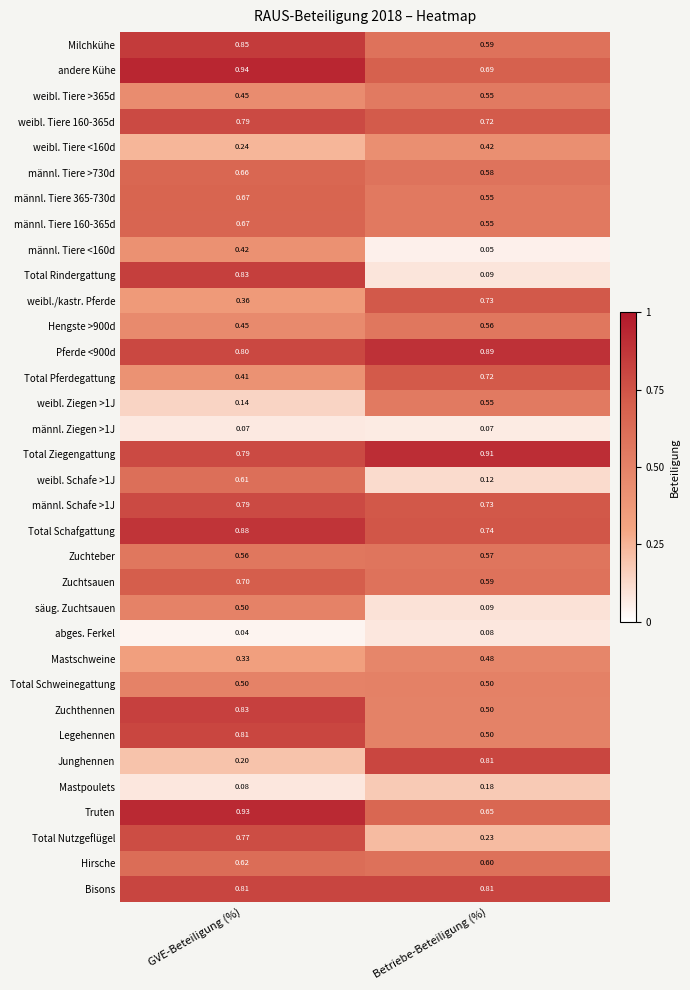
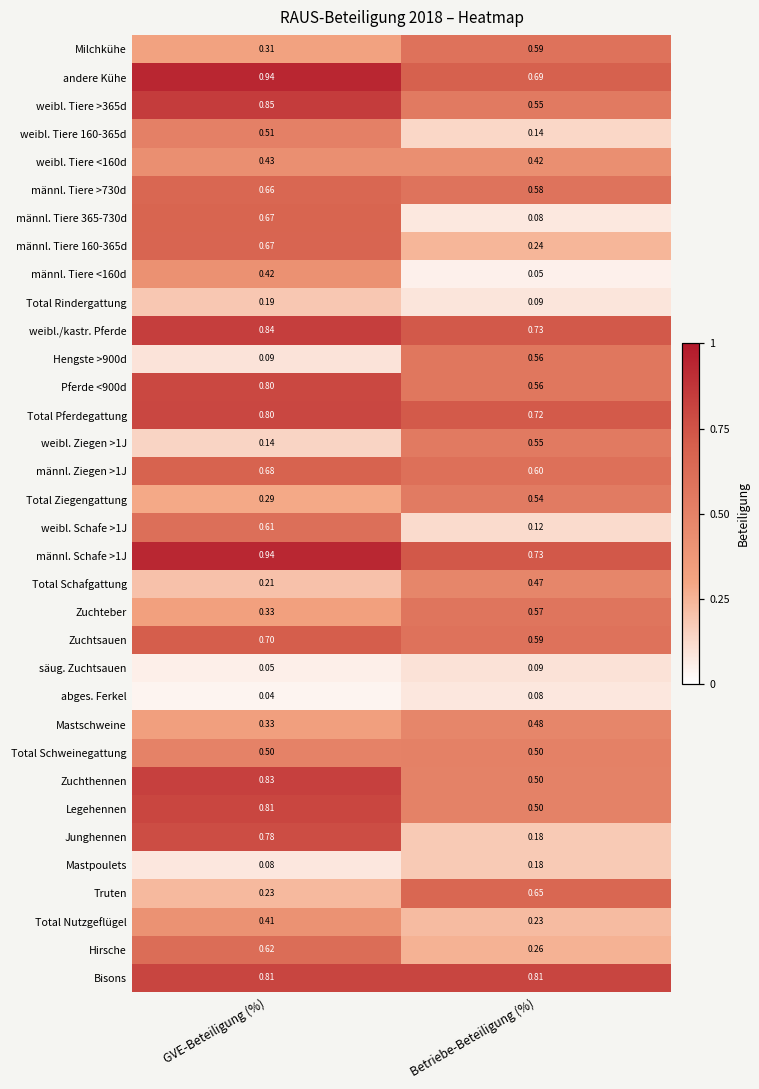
Milchkühe, GVE-Beteiligung (%): 0.85 -> 0.31
weibl. Tiere >365d, GVE-Beteiligung (%): 0.45 -> 0.85
weibl. Tiere 160-365d, GVE-Beteiligung (%): 0.79 -> 0.51
weibl. Tiere 160-365d, Betriebe-Beteiligung (%): 0.72 -> 0.14
weibl. Tiere <160d, GVE-Beteiligung (%): 0.24 -> 0.43
männl. Tiere 365-730d, Betriebe-Beteiligung (%): 0.55 -> 0.08
männl. Tiere 160-365d, Betriebe-Beteiligung (%): 0.55 -> 0.24
Total Rindergattung, GVE-Beteiligung (%): 0.83 -> 0.19
weibl./kastr. Pferde, GVE-Beteiligung (%): 0.36 -> 0.84
Hengste >900d, GVE-Beteiligung (%): 0.45 -> 0.09
Pferde <900d, Betriebe-Beteiligung (%): 0.89 -> 0.56
Total Pferdegattung, GVE-Beteiligung (%): 0.41 -> 0.80
männl. Ziegen >1J, GVE-Beteiligung (%): 0.07 -> 0.68
männl. Ziegen >1J, Betriebe-Beteiligung (%): 0.07 -> 0.60
Total Ziegengattung, GVE-Beteiligung (%): 0.79 -> 0.29
Total Ziegengattung, Betriebe-Beteiligung (%): 0.91 -> 0.54
männl. Schafe >1J, GVE-Beteiligung (%): 0.79 -> 0.94
Total Schafgattung, GVE-Beteiligung (%): 0.88 -> 0.21
Total Schafgattung, Betriebe-Beteiligung (%): 0.74 -> 0.47
Zuchteber, GVE-Beteiligung (%): 0.56 -> 0.33
säug. Zuchtsauen, GVE-Beteiligung (%): 0.50 -> 0.05
Junghennen, GVE-Beteiligung (%): 0.20 -> 0.78
Junghennen, Betriebe-Beteiligung (%): 0.81 -> 0.18
Truten, GVE-Beteiligung (%): 0.93 -> 0.23
Total Nutzgeflügel, GVE-Beteiligung (%): 0.77 -> 0.41
Hirsche, Betriebe-Beteiligung (%): 0.60 -> 0.26
